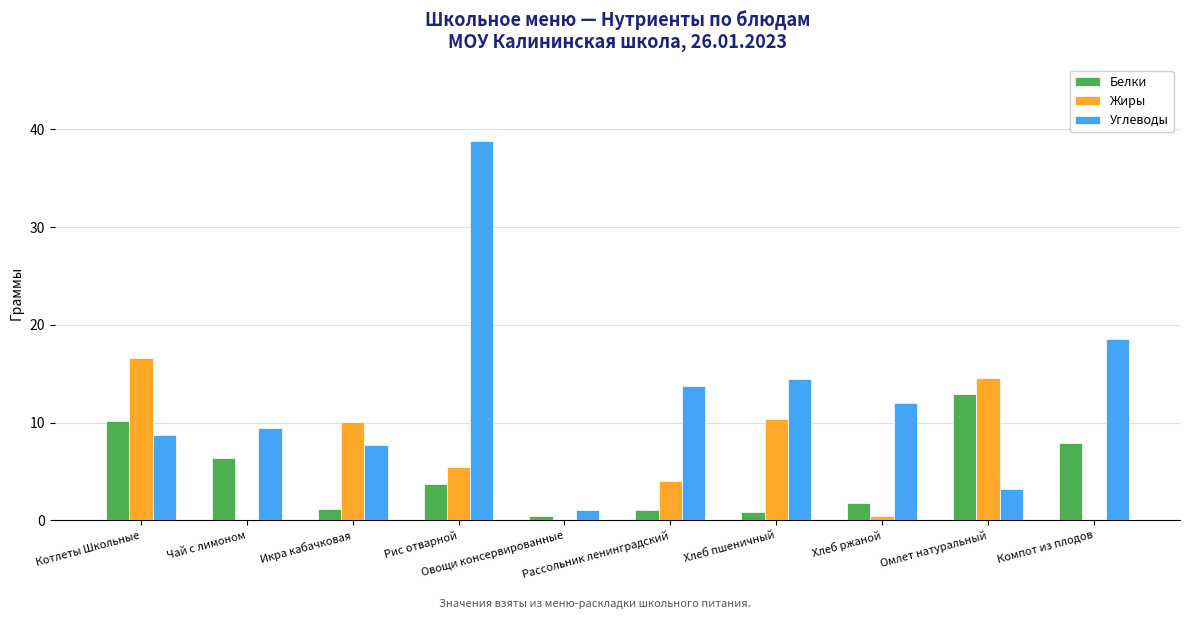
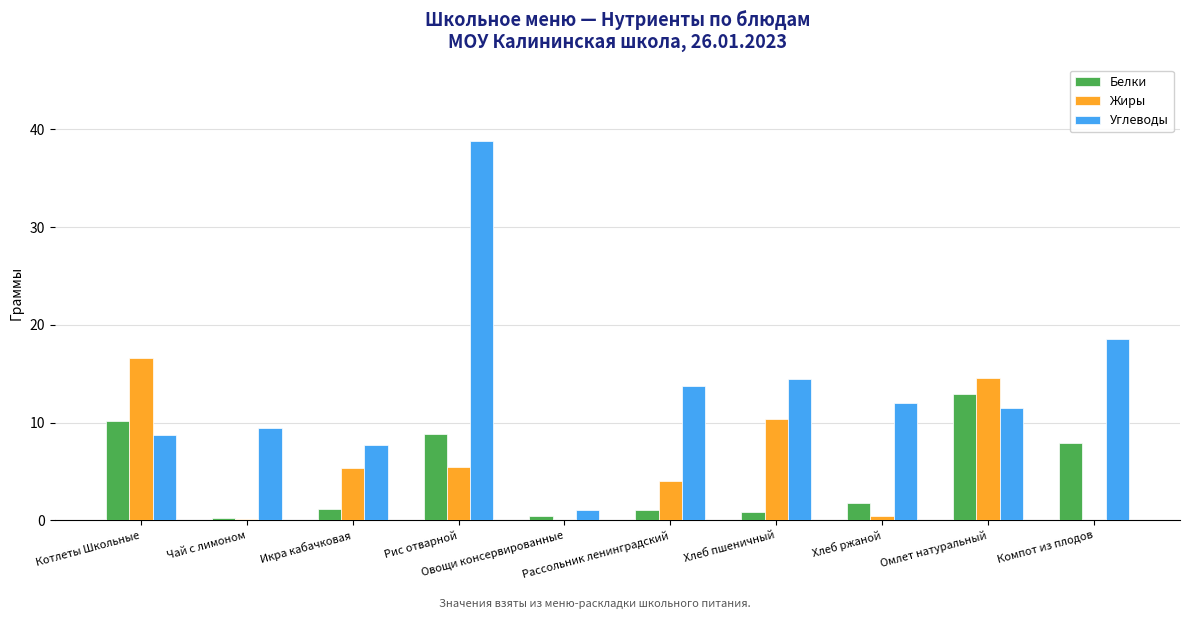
Белки, Чай с лимоном: 6 -> 0
Жиры, Икра кабачковая: 10 -> 5
Белки, Рис отварной: 4 -> 9
Углеводы, Омлет натуральный: 3 -> 11
